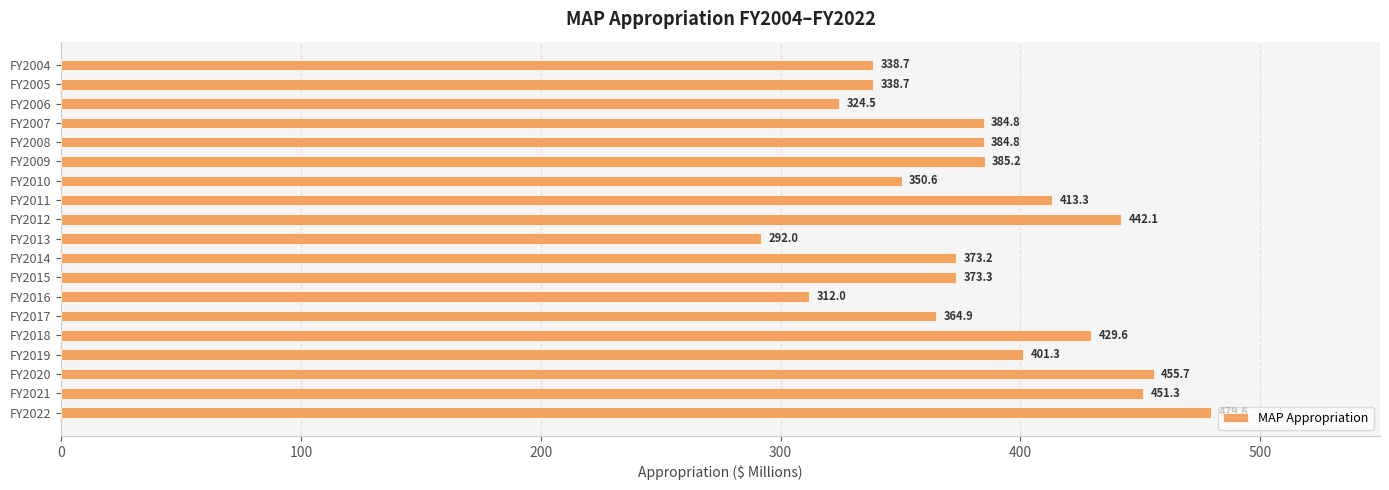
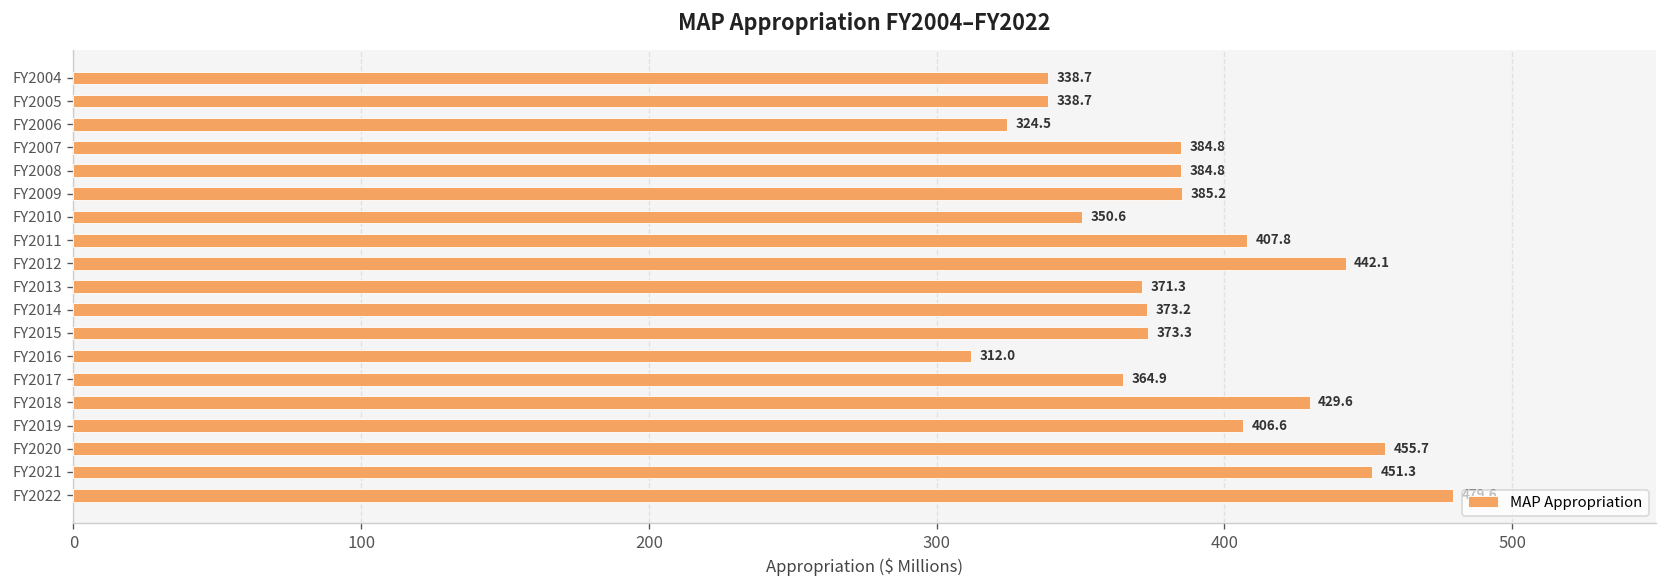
FY2011: 413.3 -> 407.8
FY2013: 292.0 -> 371.3
FY2019: 401.3 -> 406.6
